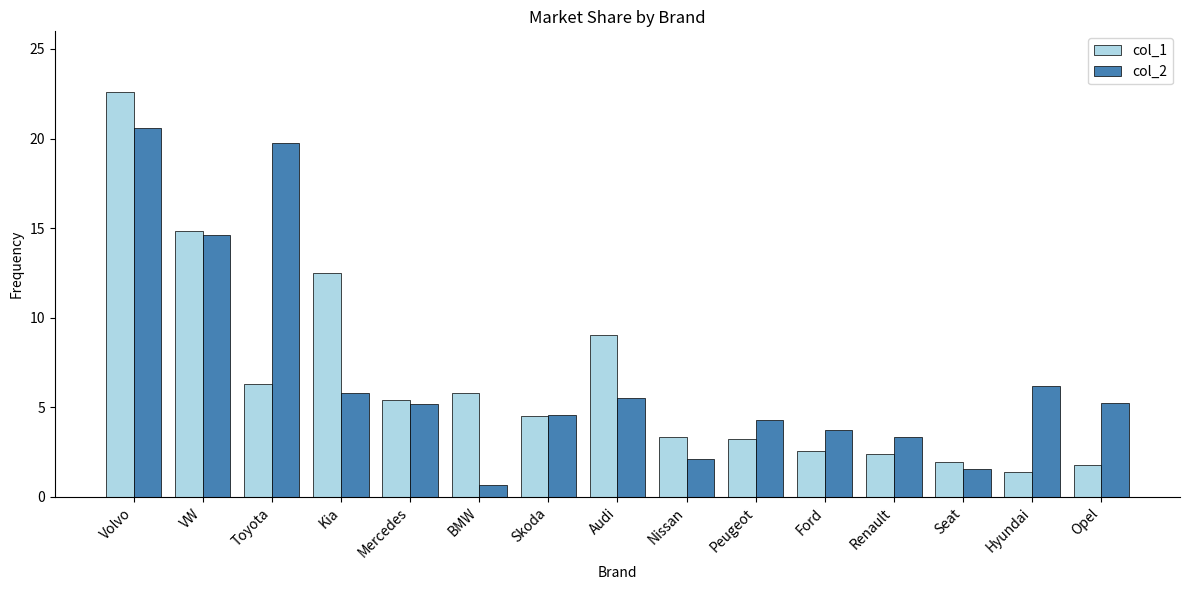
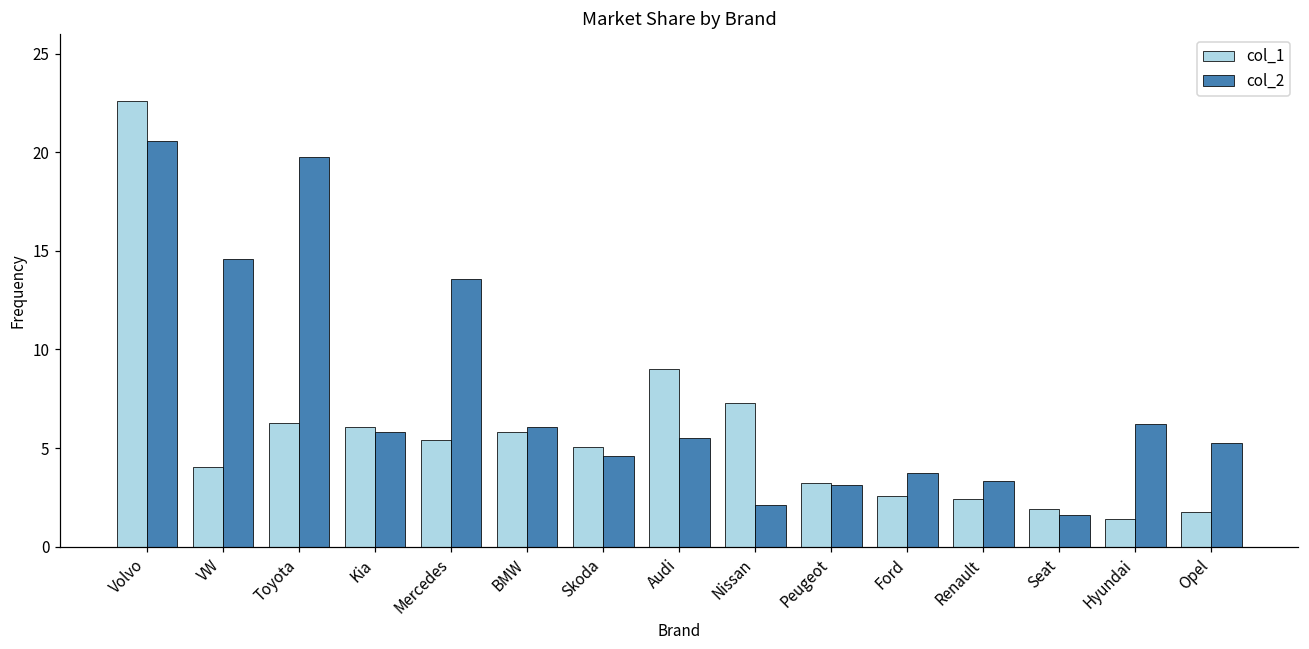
col_1, VW: 14.8 -> 4.0
col_1, Kia: 12.5 -> 6.1
col_2, Mercedes: 5.2 -> 13.6
col_2, BMW: 0.7 -> 6.0
col_1, Skoda: 4.5 -> 5.0
col_1, Nissan: 3.3 -> 7.3
col_2, Peugeot: 4.3 -> 3.1
